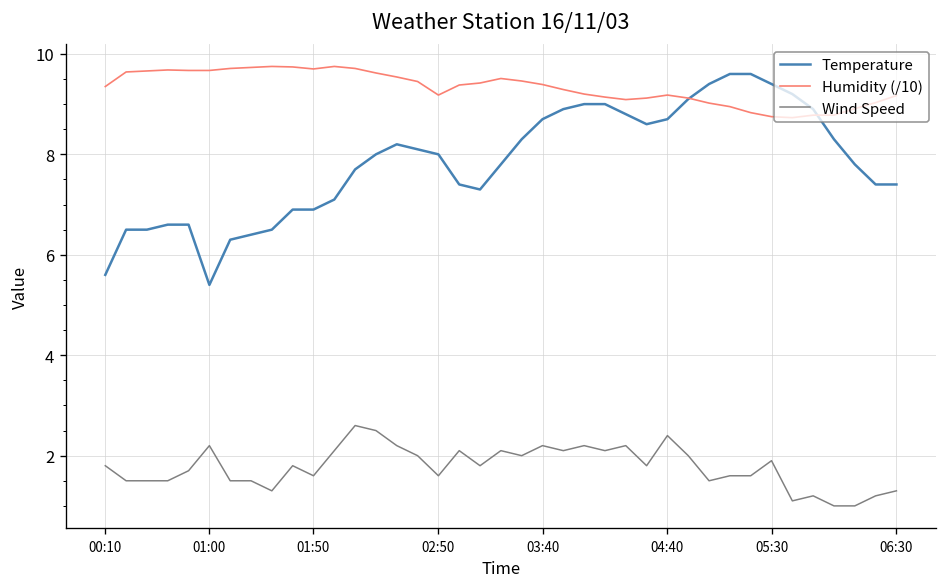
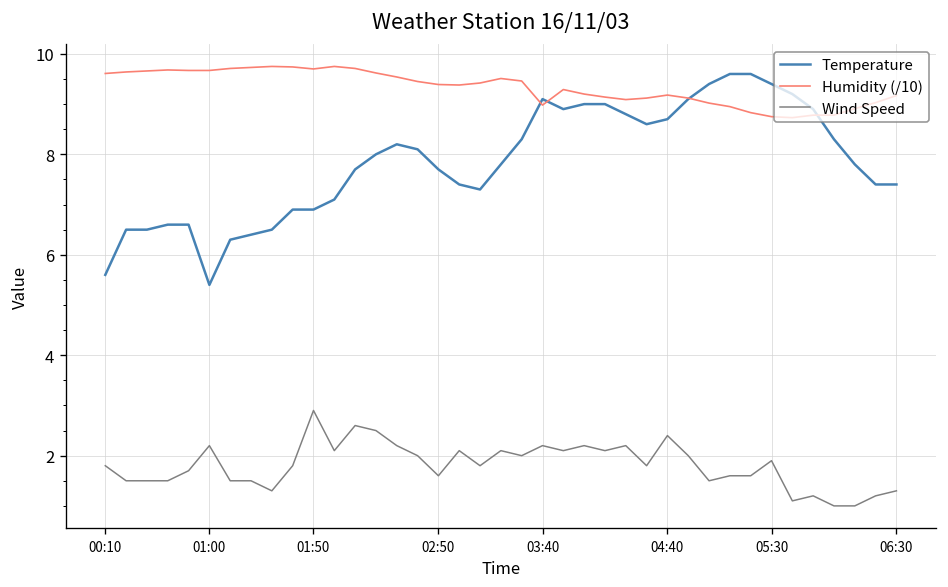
Humidity (/10), 00:10: 9.4 -> 9.6
Wind Speed, 01:50: 1.6 -> 2.9
Temperature, 02:50: 8.0 -> 7.7
Humidity (/10), 02:50: 9.2 -> 9.4
Temperature, 03:40: 8.7 -> 9.1
Humidity (/10), 03:40: 9.4 -> 9.0
